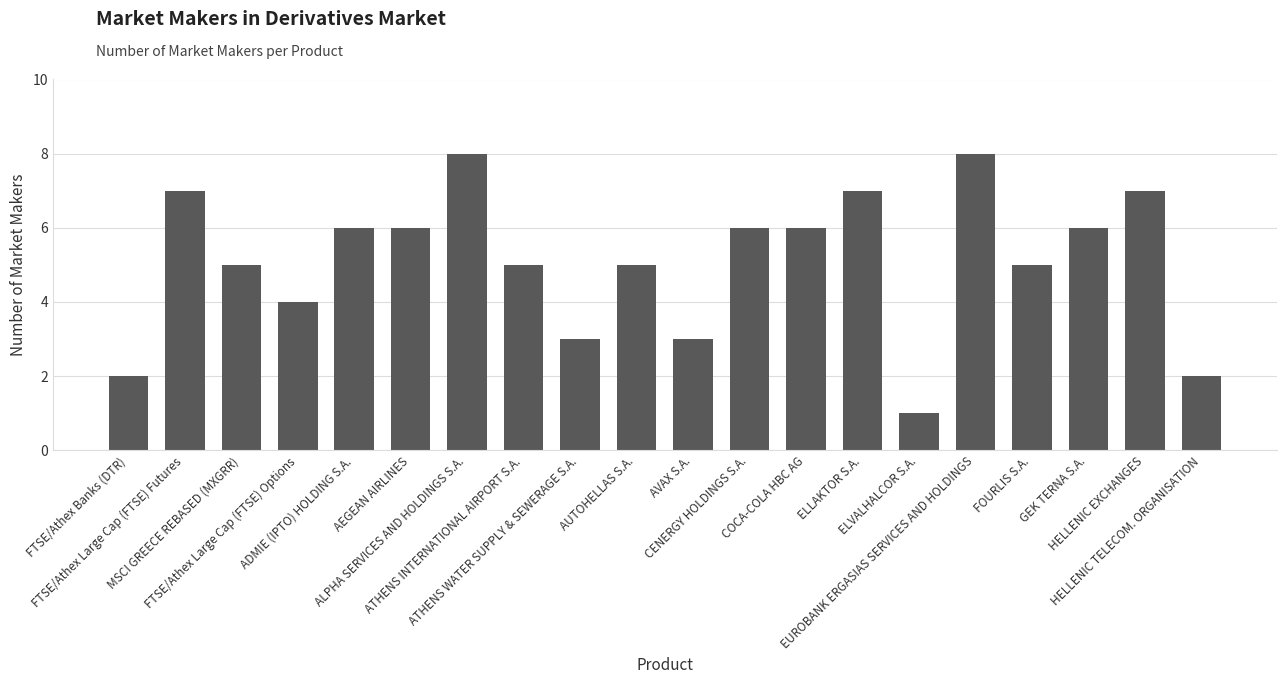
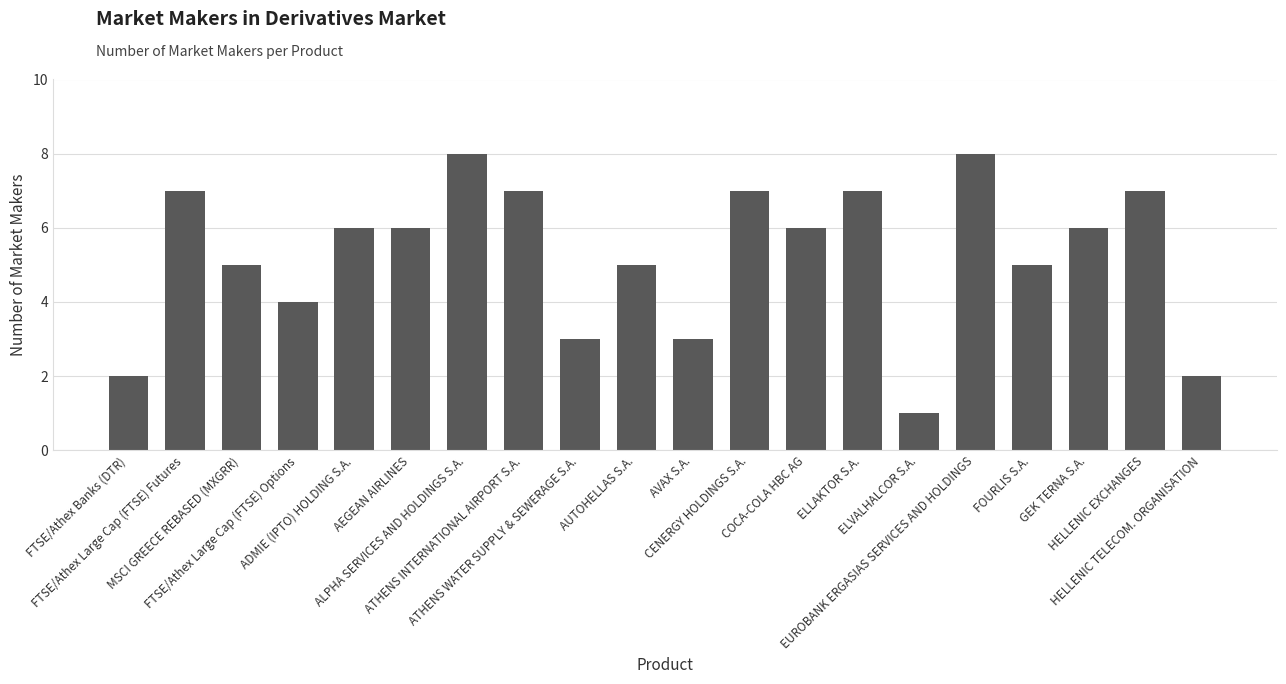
ATHENS INTERNATIONAL AIRPORT S.A.: 5 -> 7
CENERGY HOLDINGS S.A.: 6 -> 7
